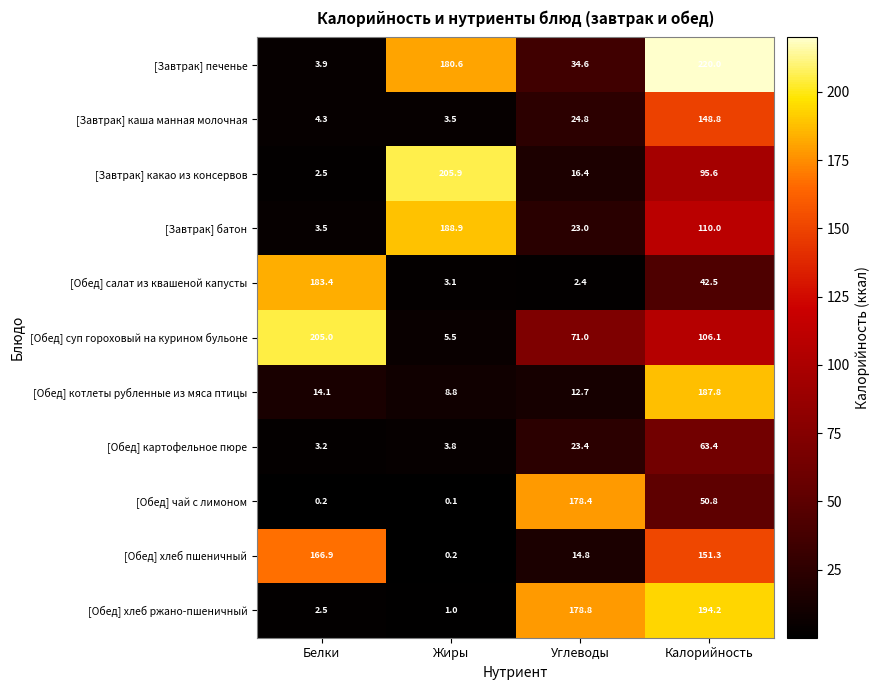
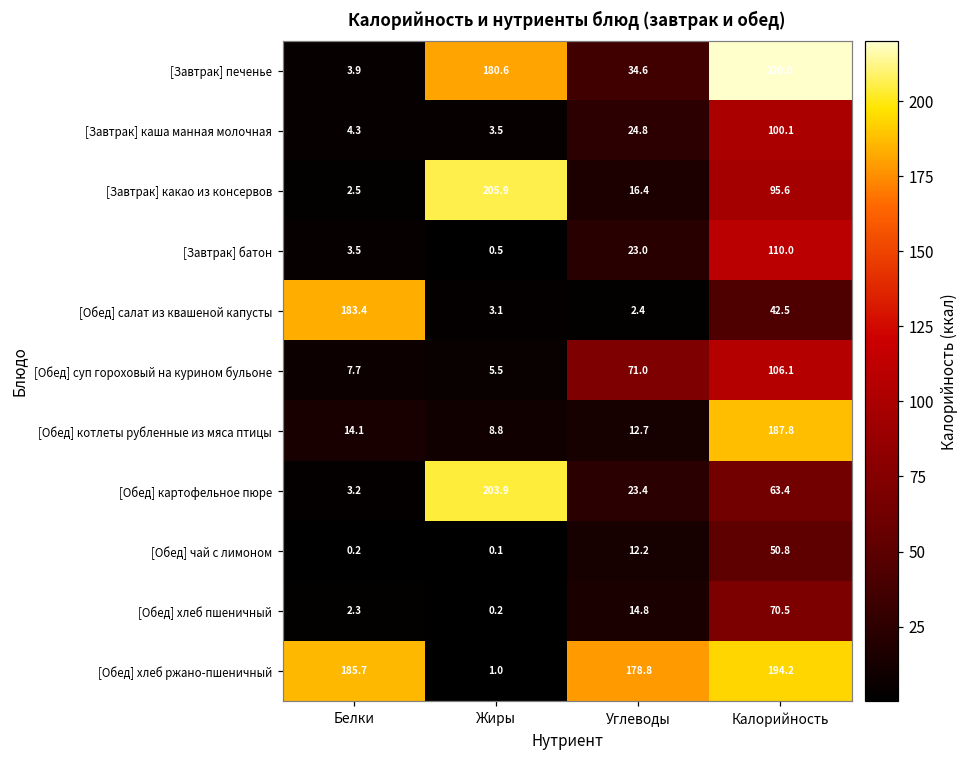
[Завтрак] каша манная молочная, Калорийность: 148.8 -> 100.1
[Завтрак] батон, Жиры: 188.9 -> 0.5
[Обед] суп гороховый на курином бульоне, Белки: 205.0 -> 7.7
[Обед] картофельное пюре, Жиры: 3.8 -> 203.9
[Обед] чай с лимоном, Углеводы: 178.4 -> 12.2
[Обед] хлеб пшеничный, Белки: 166.9 -> 2.3
[Обед] хлеб пшеничный, Калорийность: 151.3 -> 70.5
[Обед] хлеб ржано-пшеничный, Белки: 2.5 -> 185.7
